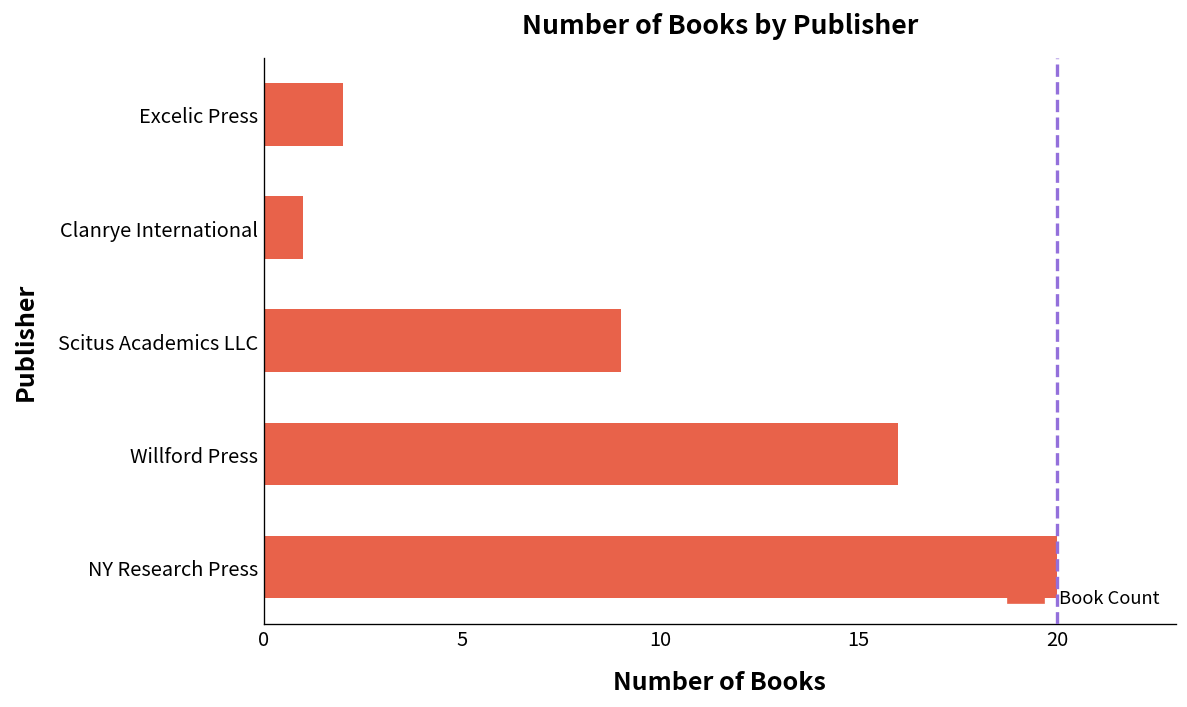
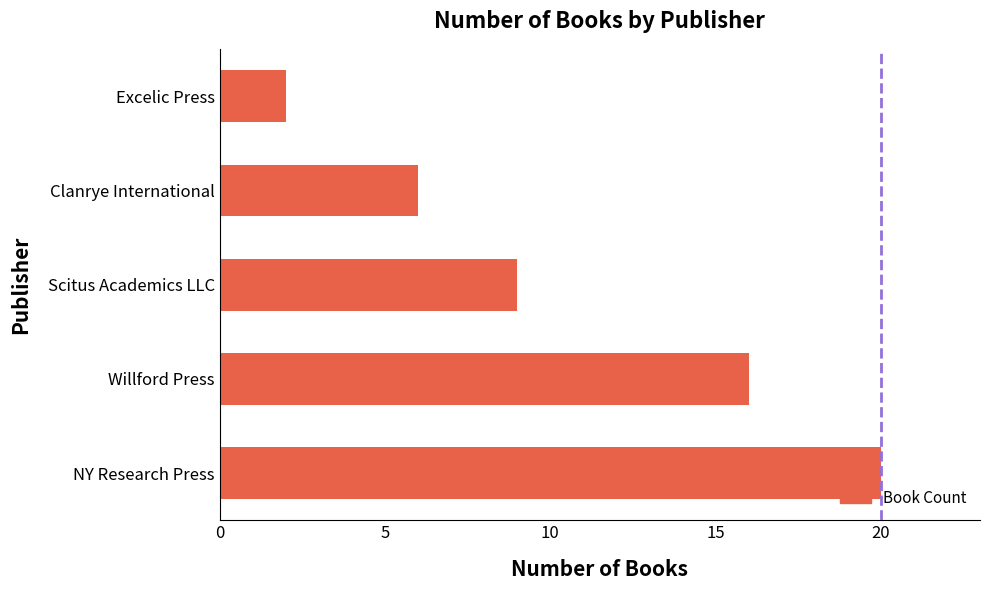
Clanrye International: 1 -> 6
